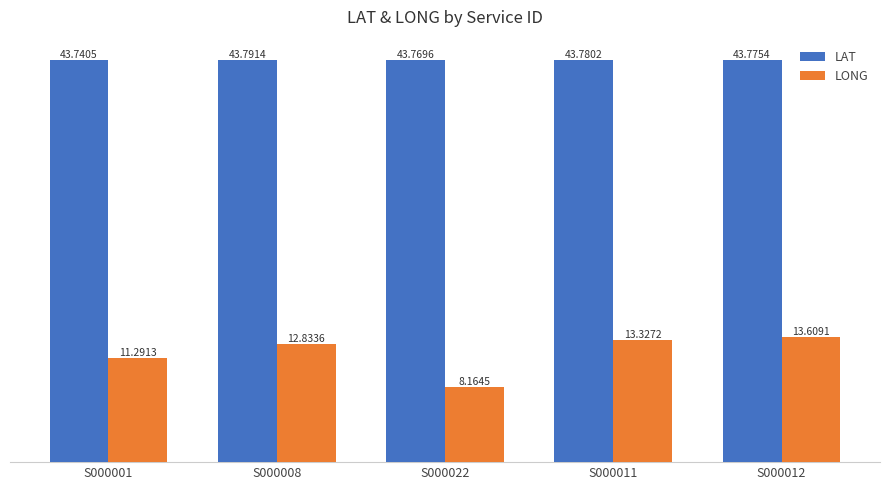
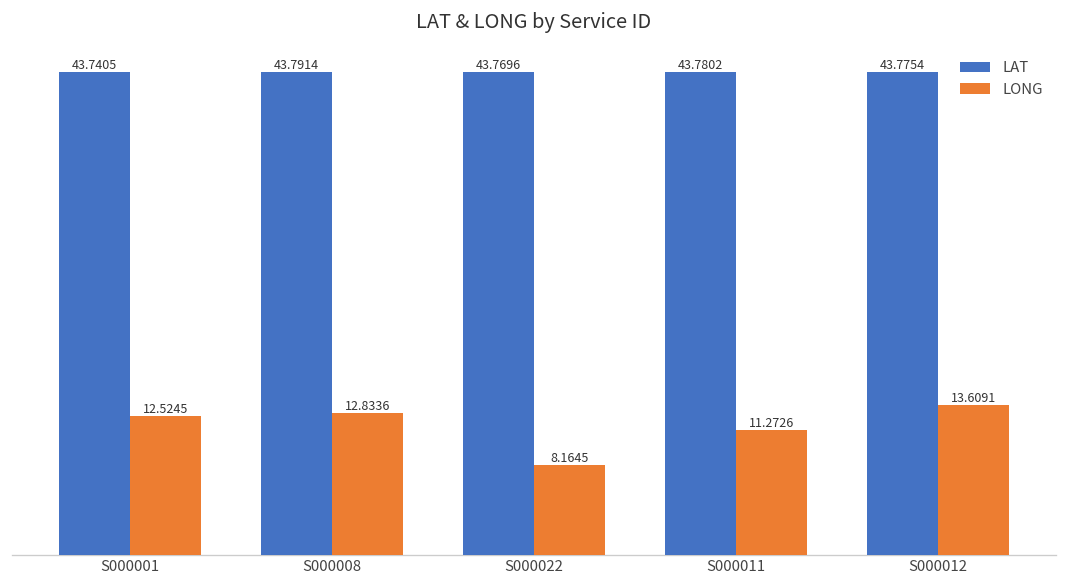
LONG, S000001: 11.2913 -> 12.5245
LONG, S000011: 13.3272 -> 11.2726
